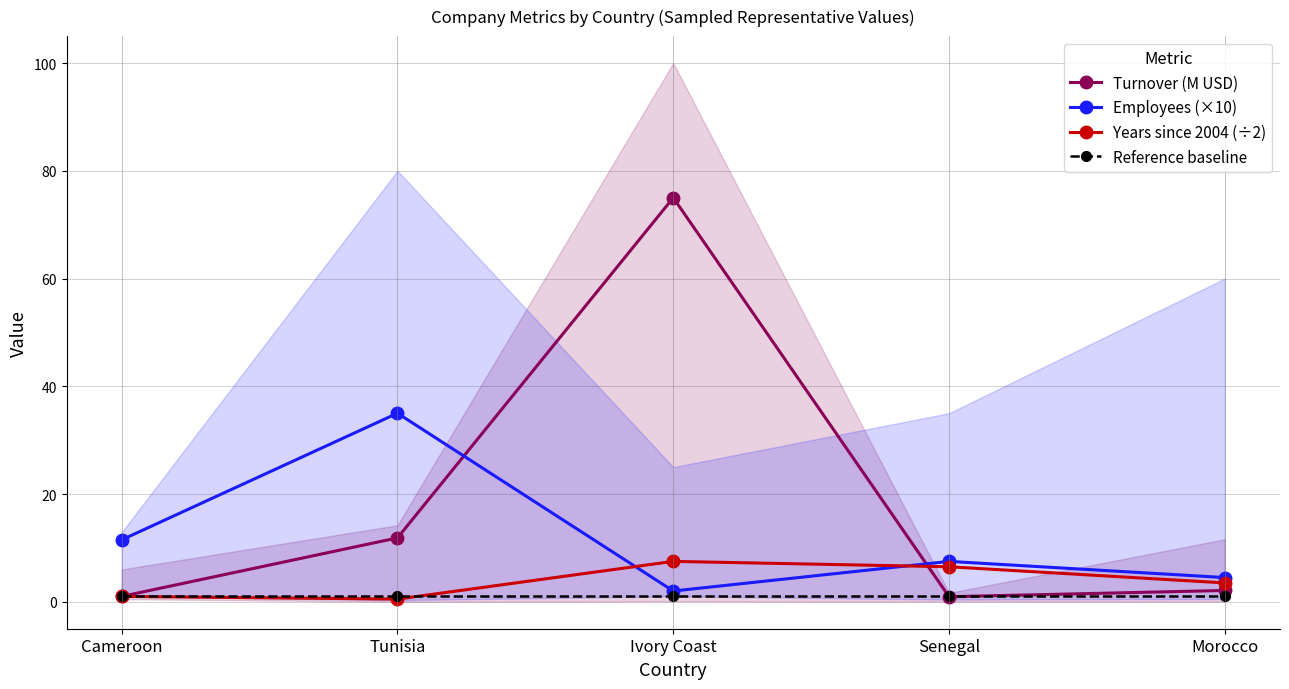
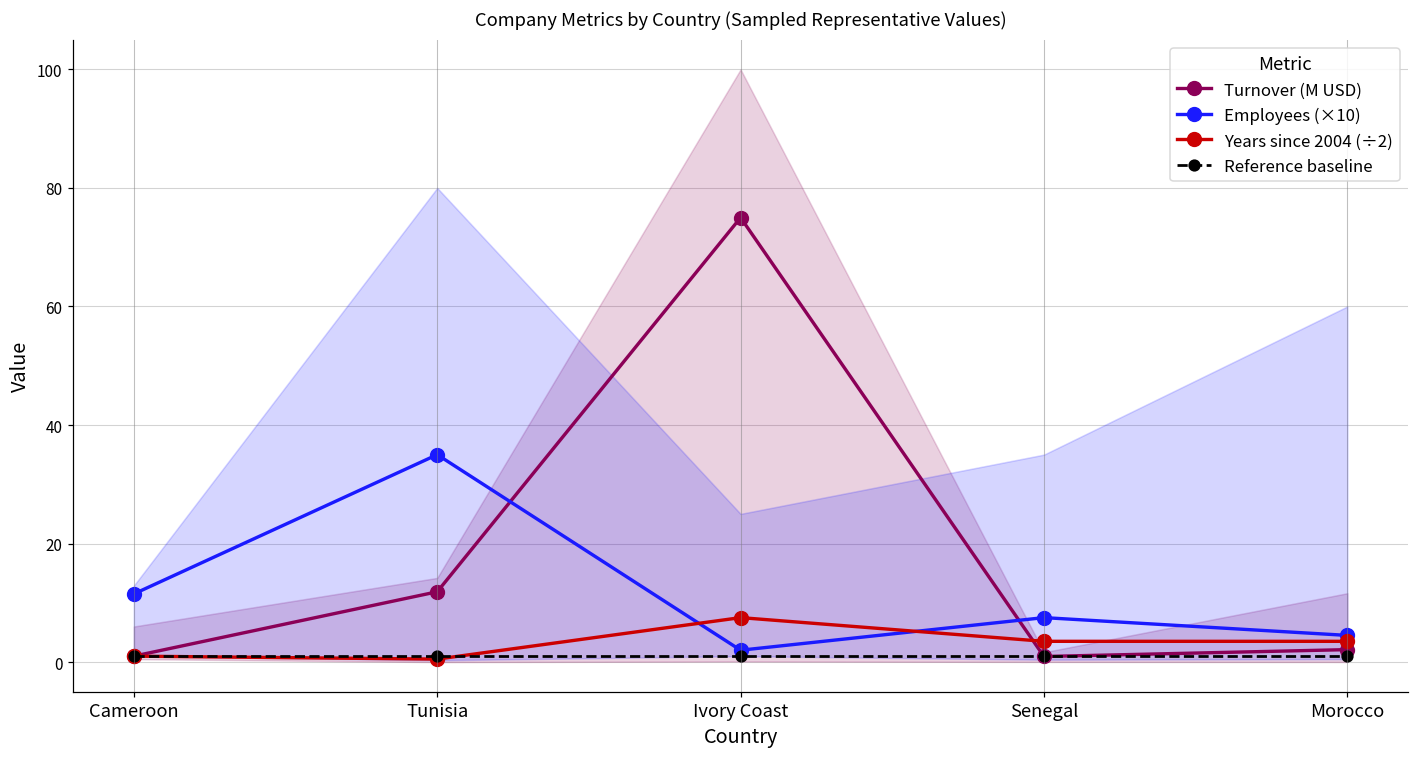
Years since 2004 (÷2), Senegal: 7 -> 4
